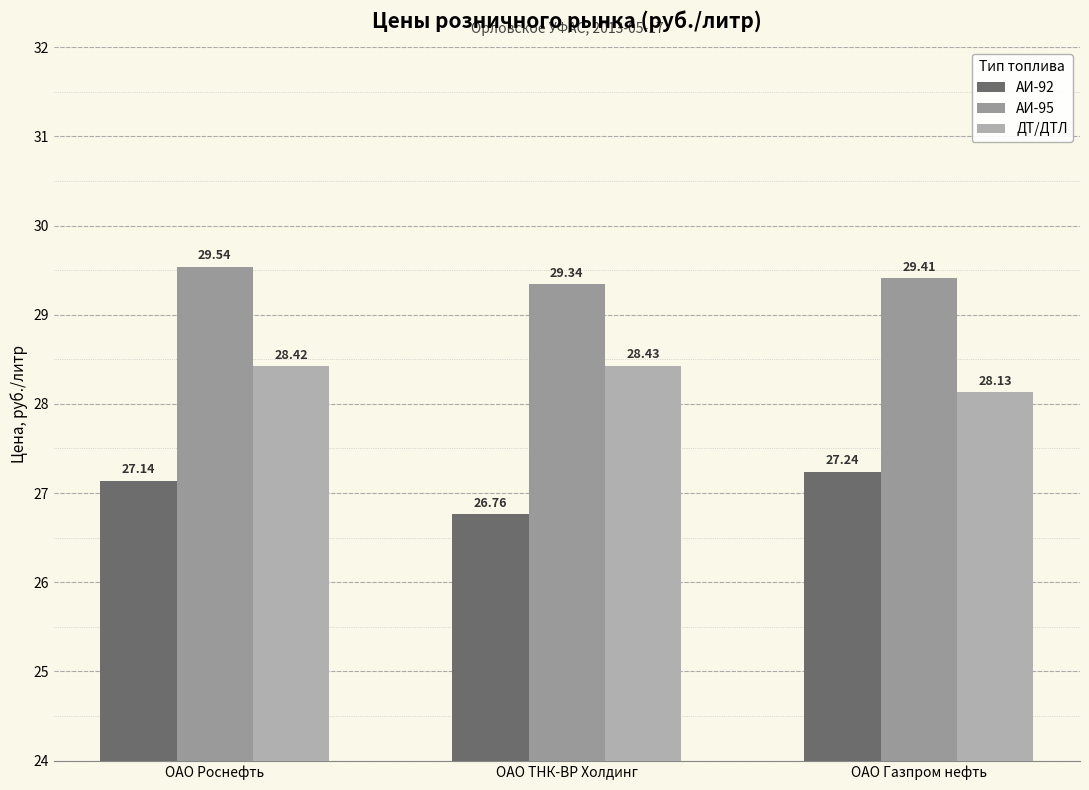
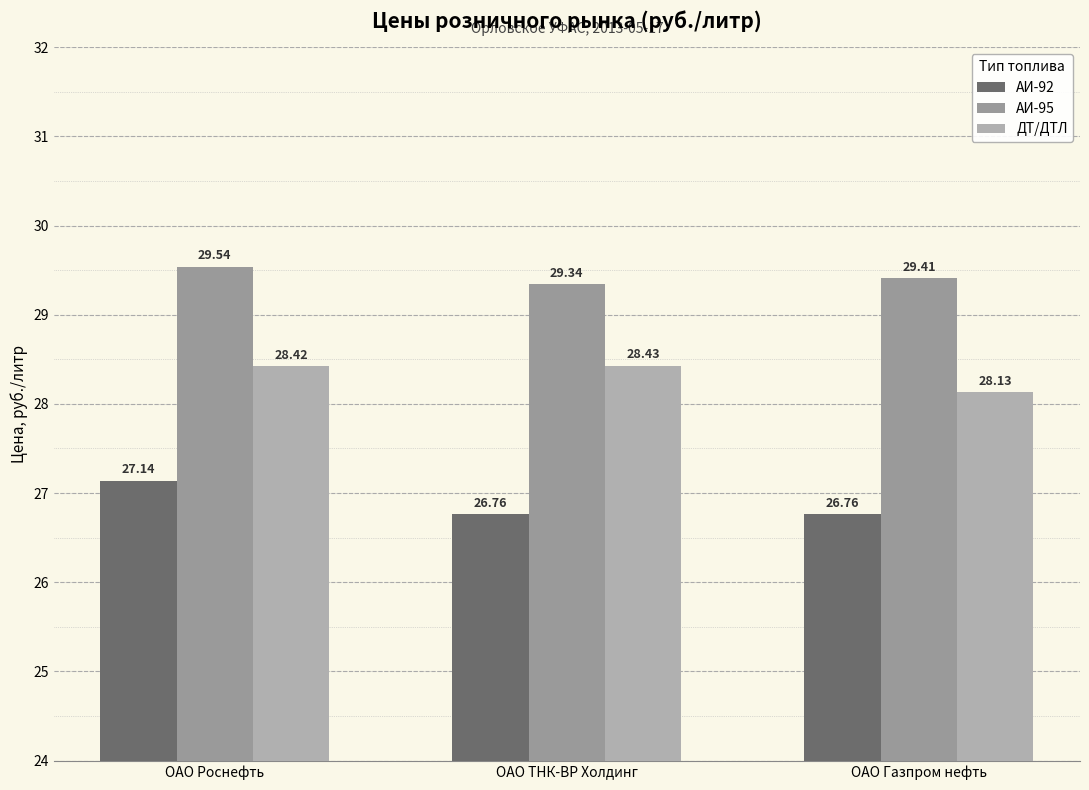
АИ-92, ОАО Газпром нефть: 27.24 -> 26.76
